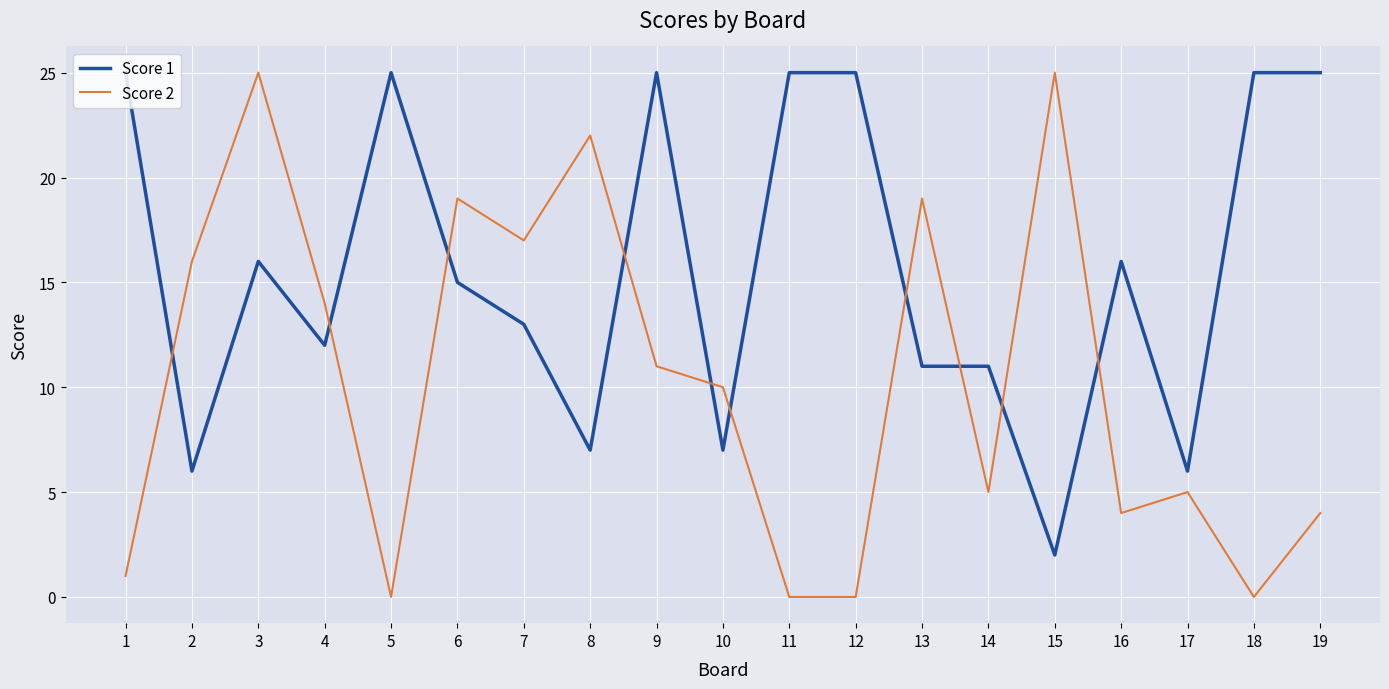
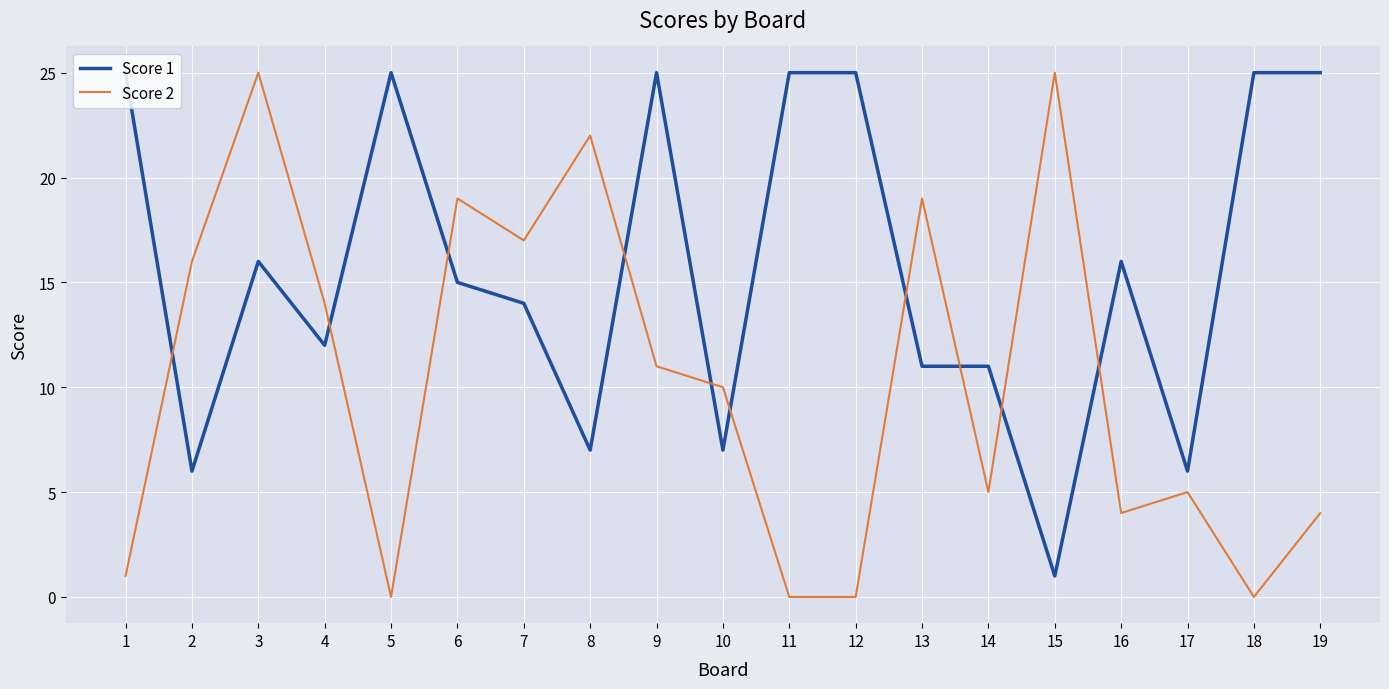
Score 1, 7: 13 -> 14
Score 1, 15: 2 -> 1
